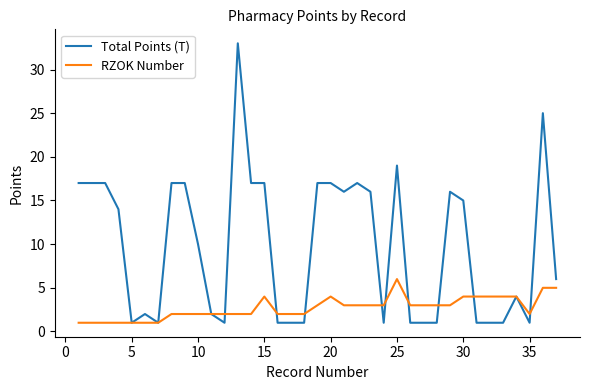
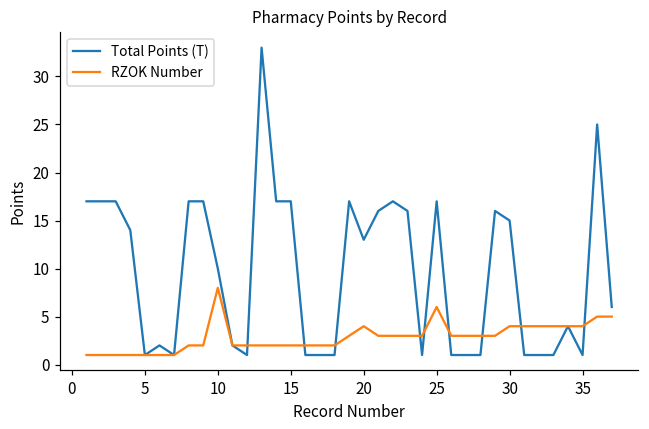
RZOK Number, 10: 2 -> 8
RZOK Number, 15: 4 -> 2
Total Points (T), 20: 17 -> 13
Total Points (T), 25: 19 -> 17
RZOK Number, 35: 2 -> 4
